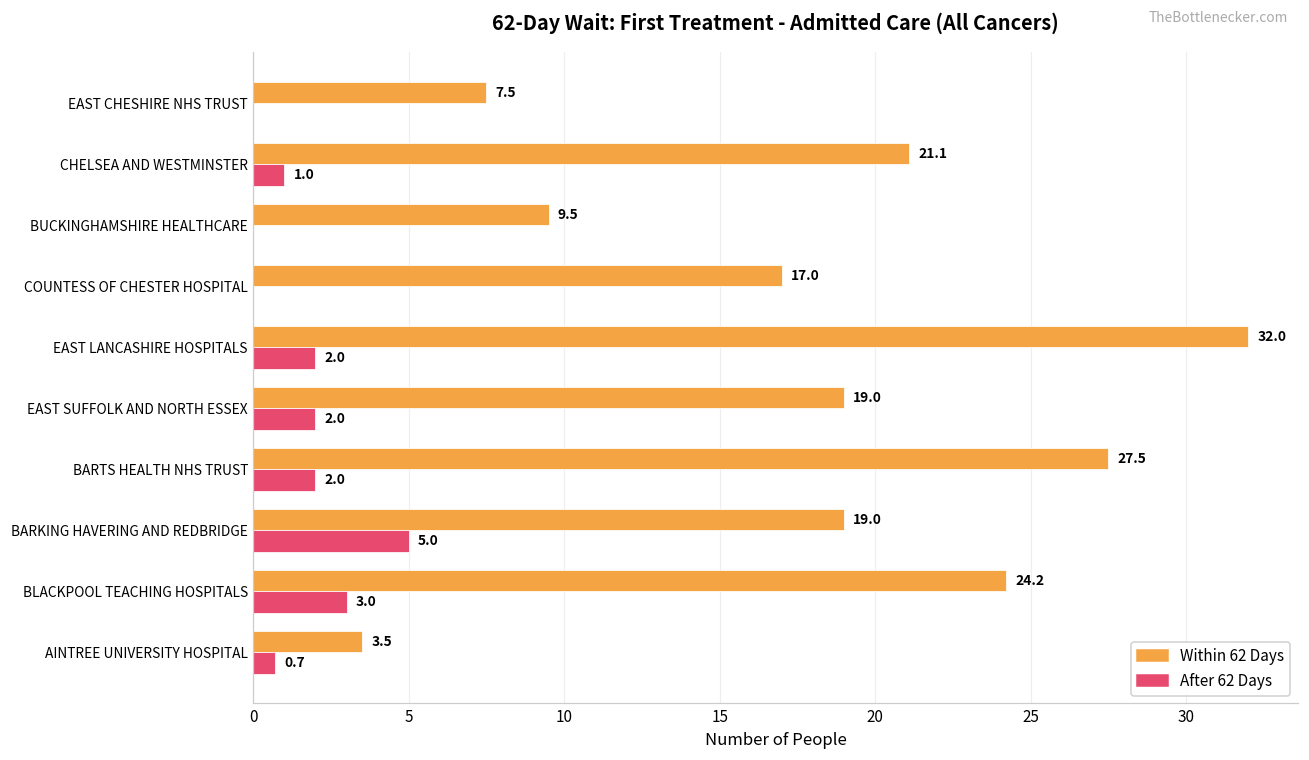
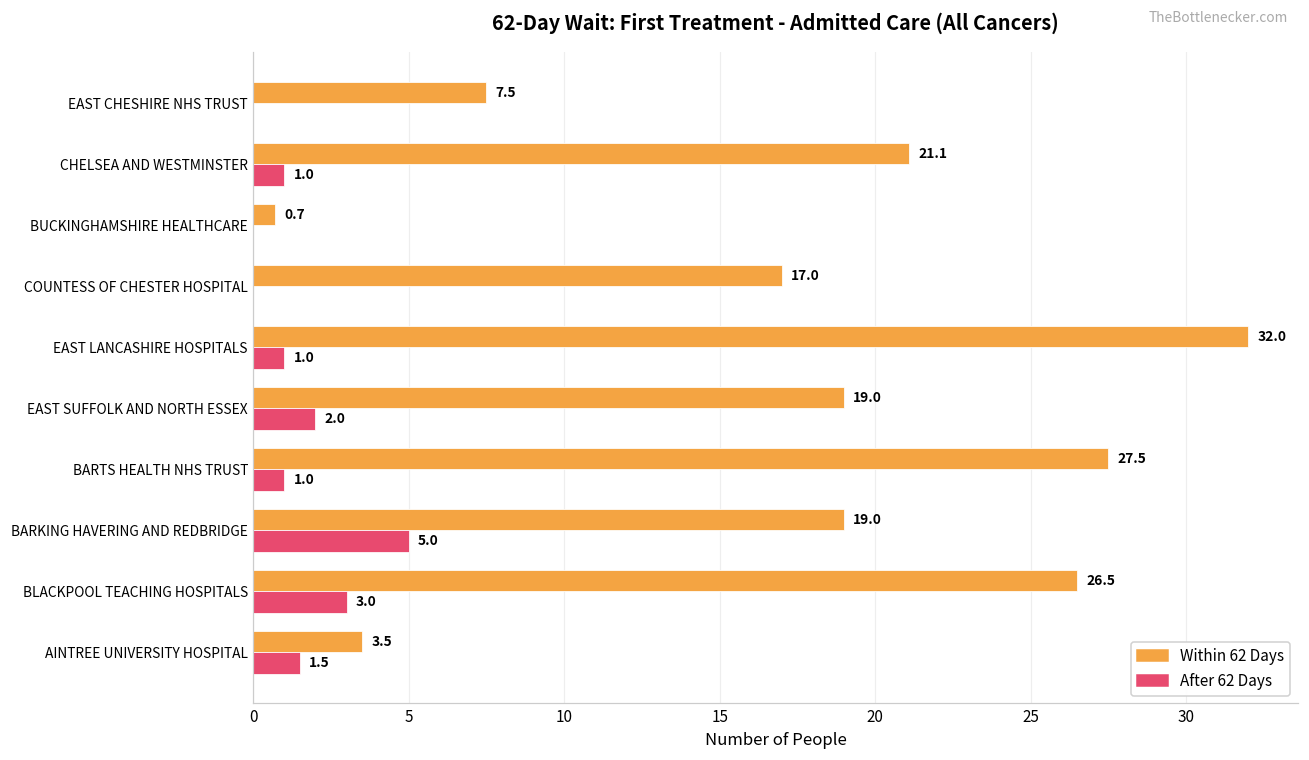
Within 62 Days, BUCKINGHAMSHIRE HEALTHCARE: 9.5 -> 0.7
After 62 Days, EAST LANCASHIRE HOSPITALS: 2.0 -> 1.0
After 62 Days, BARTS HEALTH NHS TRUST: 2.0 -> 1.0
Within 62 Days, BLACKPOOL TEACHING HOSPITALS: 24.2 -> 26.5
After 62 Days, AINTREE UNIVERSITY HOSPITAL: 0.7 -> 1.5
